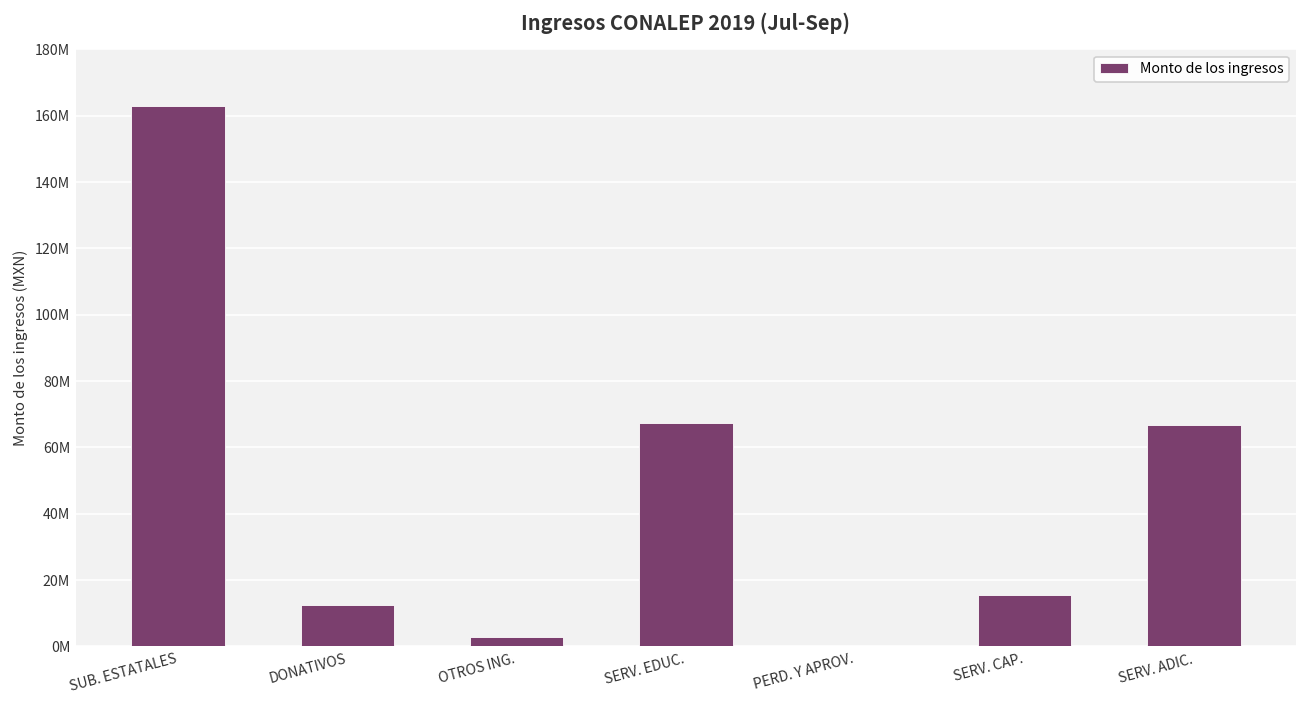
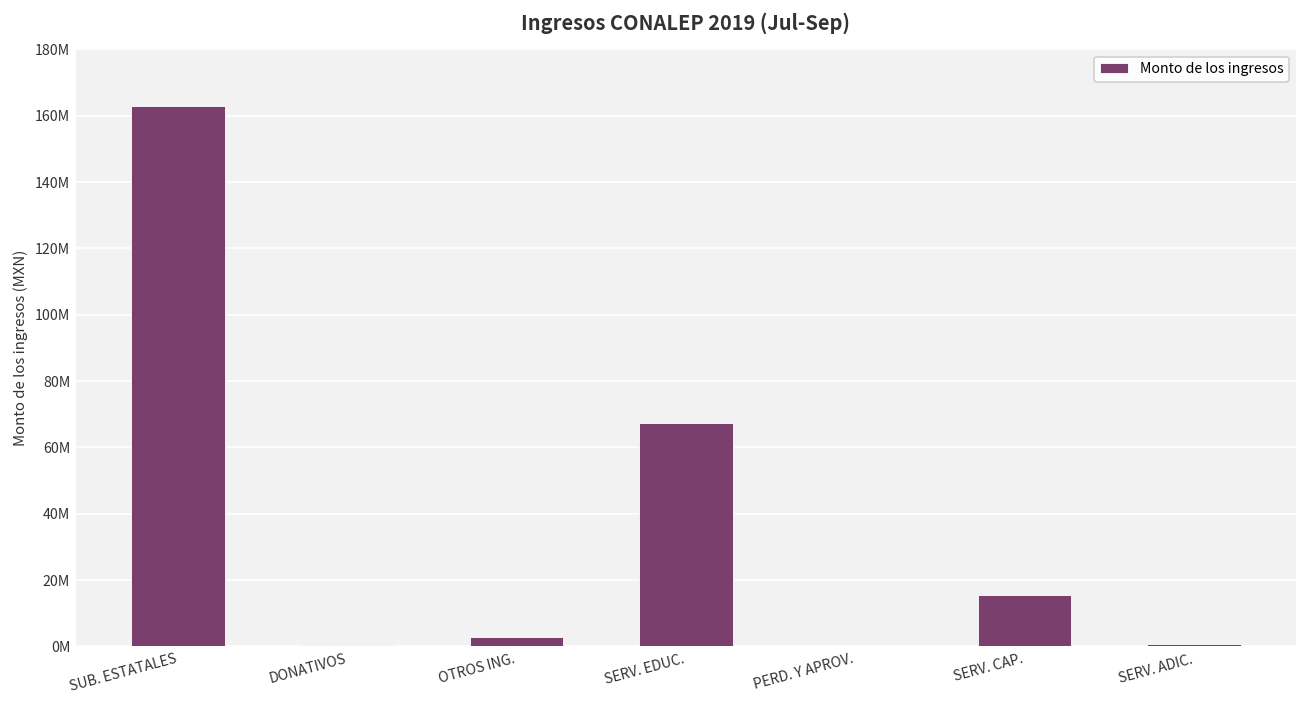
DONATIVOS: 13000000 -> 0
SERV. ADIC.: 67000000 -> 1000000
